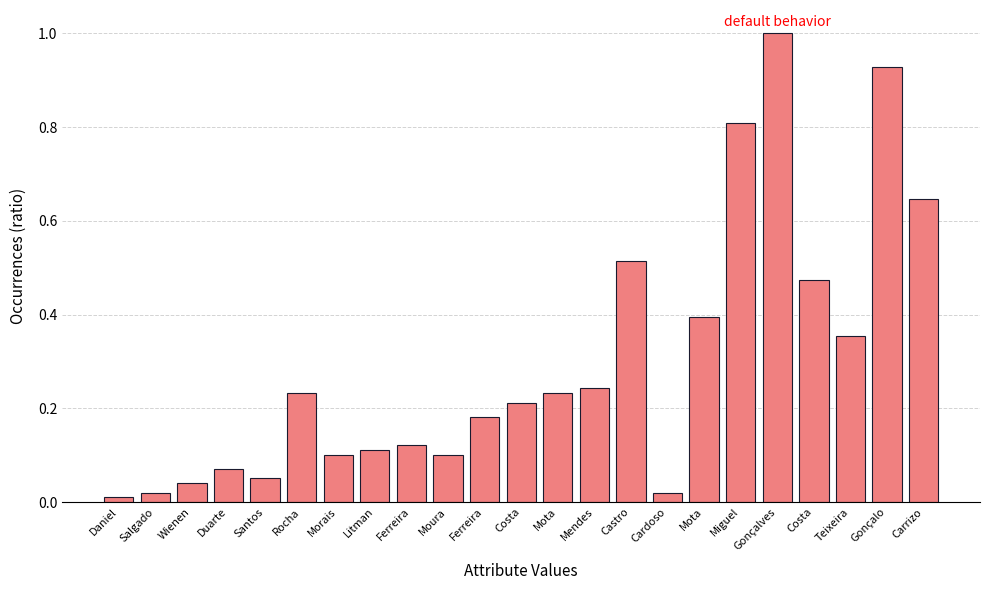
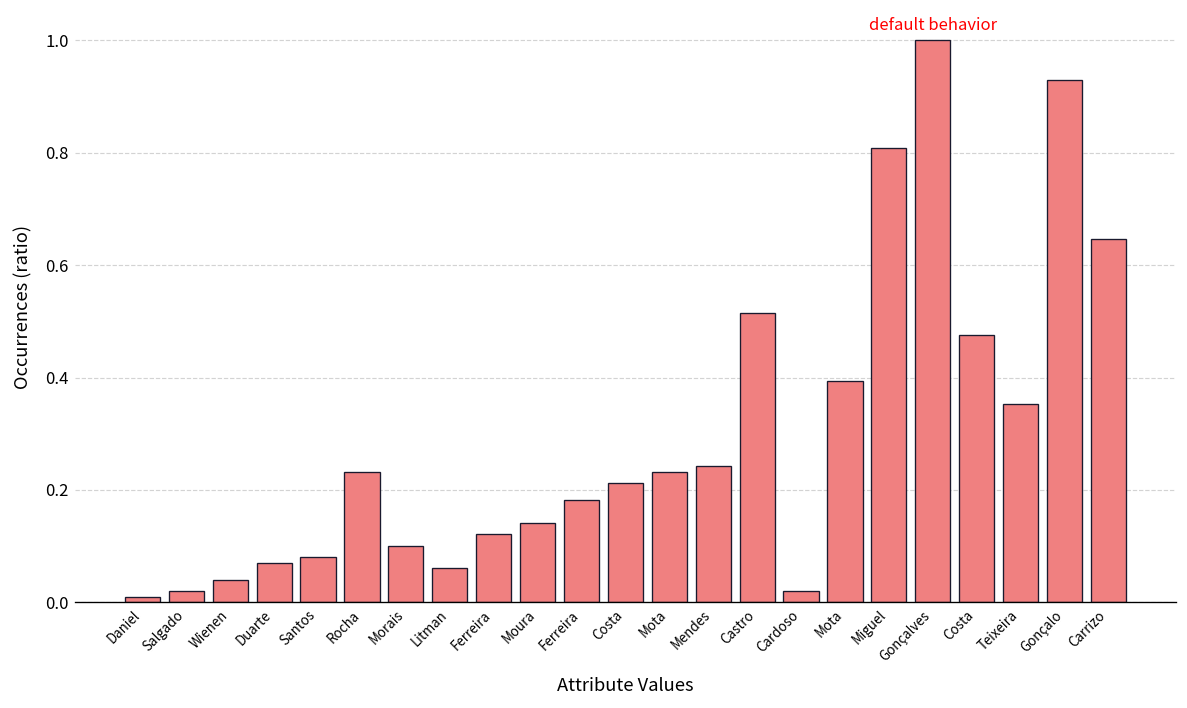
Santos: 0.05 -> 0.08
Litman: 0.11 -> 0.06
Moura: 0.10 -> 0.14
